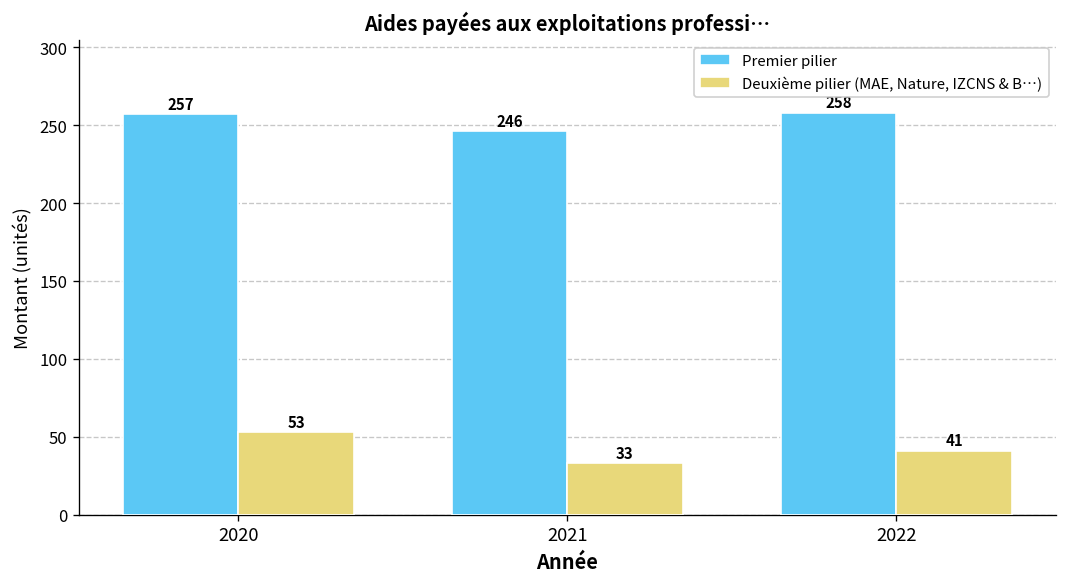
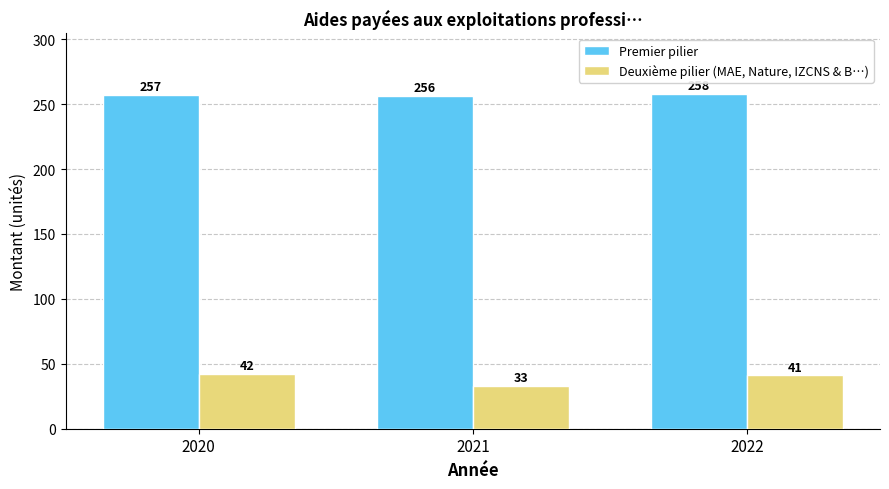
Deuxième pilier (MAE, Nature, IZCNS & B…), 2020: 53 -> 42
Premier pilier, 2021: 246 -> 256
